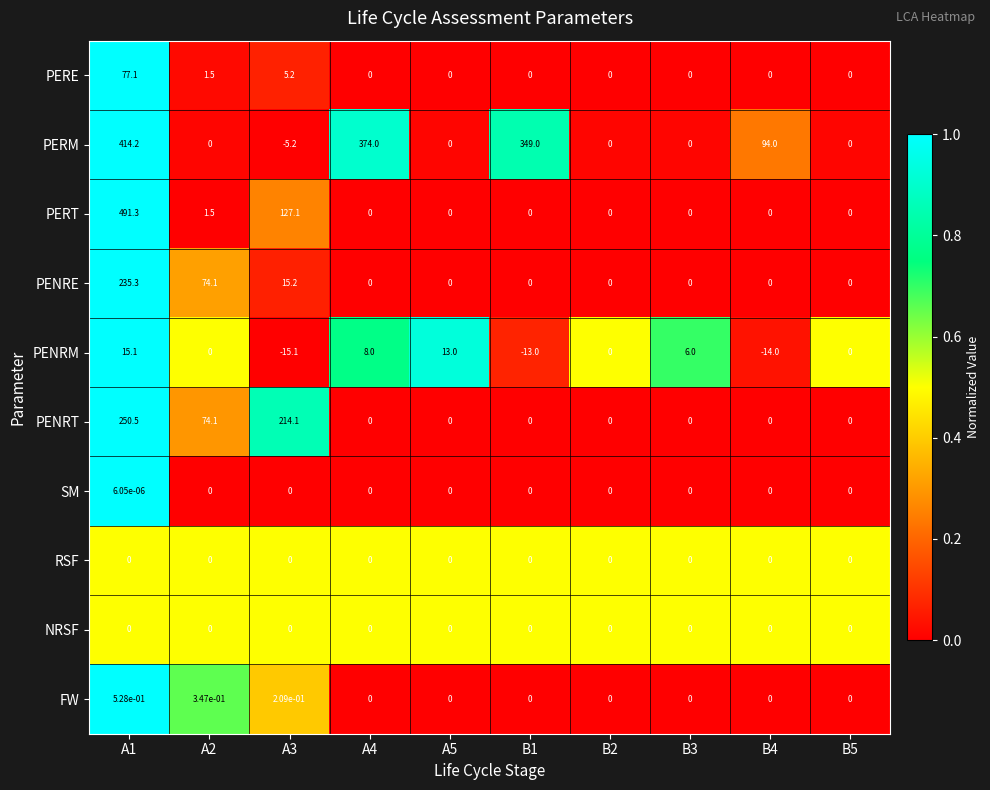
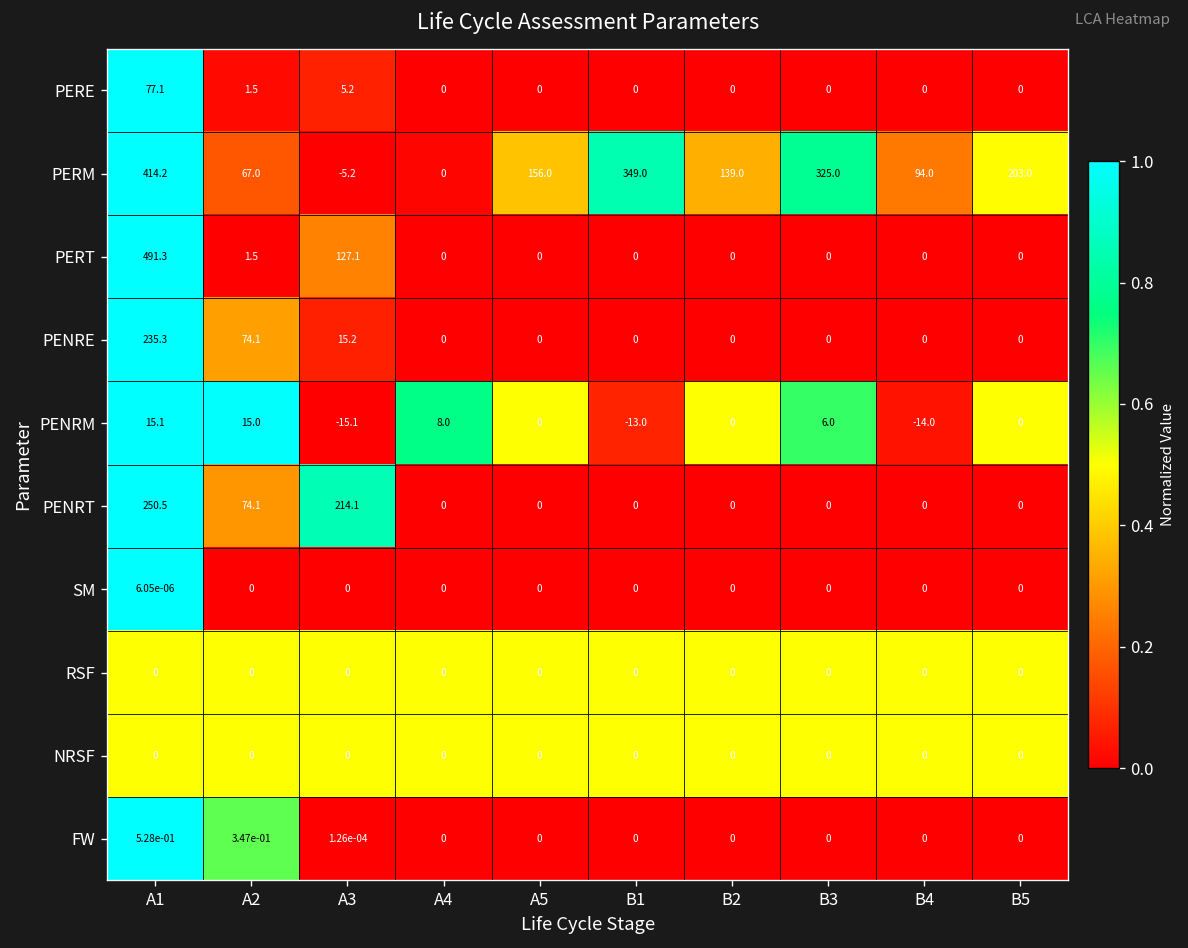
PERM, A2: 0 -> 67.0
PERM, A4: 374.0 -> 0
PERM, A5: 0 -> 156.0
PERM, B2: 0 -> 139.0
PERM, B3: 0 -> 325.0
PERM, B5: 0 -> 203.0
PENRM, A2: 0 -> 15.0
PENRM, A5: 13.0 -> 0
FW, A3: 2.09e-01 -> 1.26e-04
